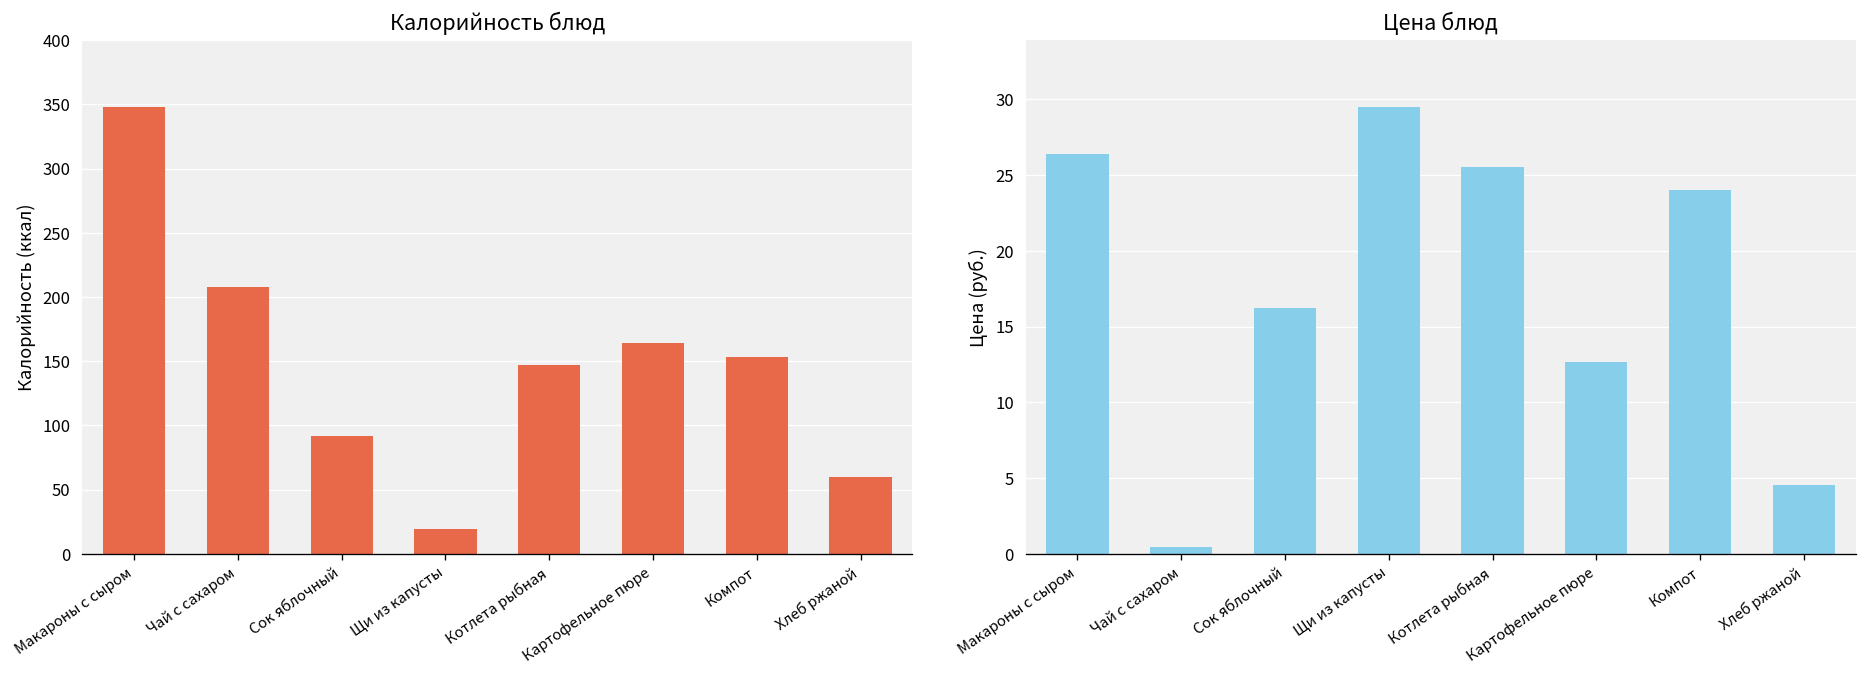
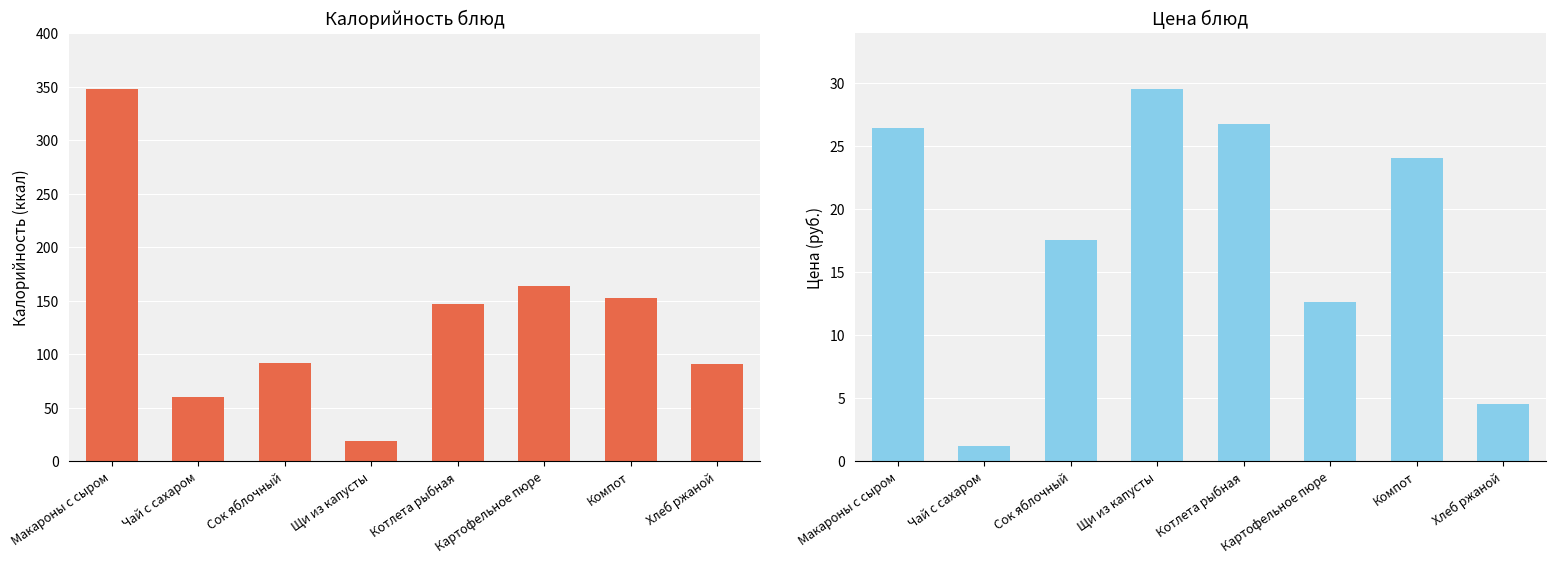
Калорийность блюд, Чай с сахаром: 208 -> 60
Калорийность блюд, Хлеб ржаной: 60 -> 91
Цена блюд, Чай с сахаром: 0.4 -> 1.3
Цена блюд, Сок яблочный: 16.2 -> 17.5
Цена блюд, Котлета рыбная: 25.6 -> 26.8
